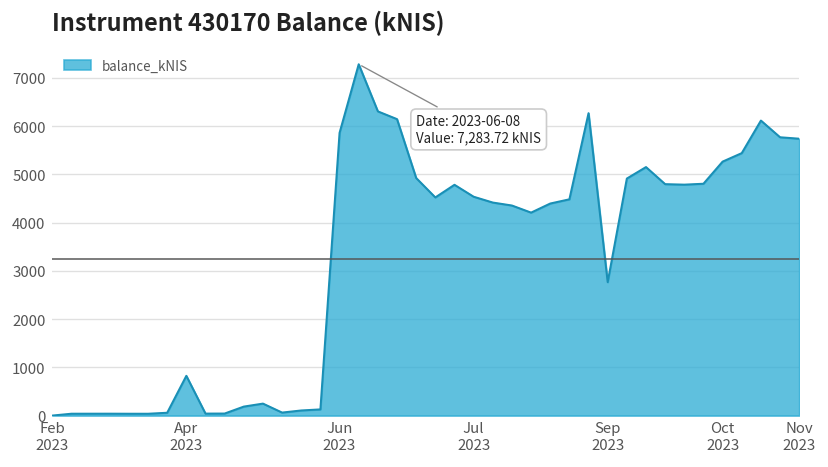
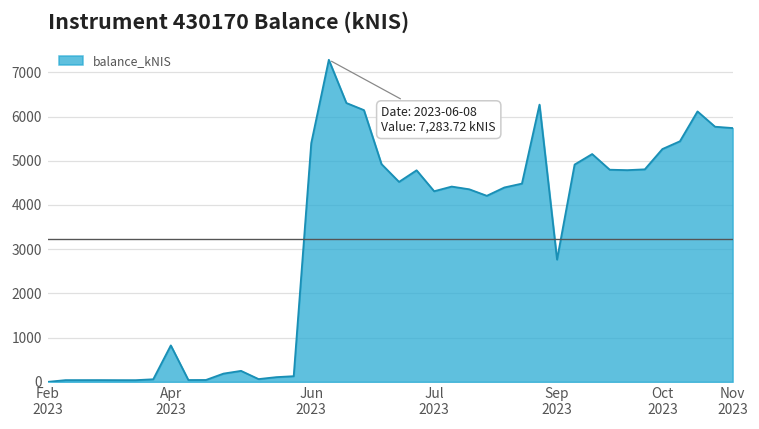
Jun 2023: 5900 -> 5400
Jul 2023: 4500 -> 4300
